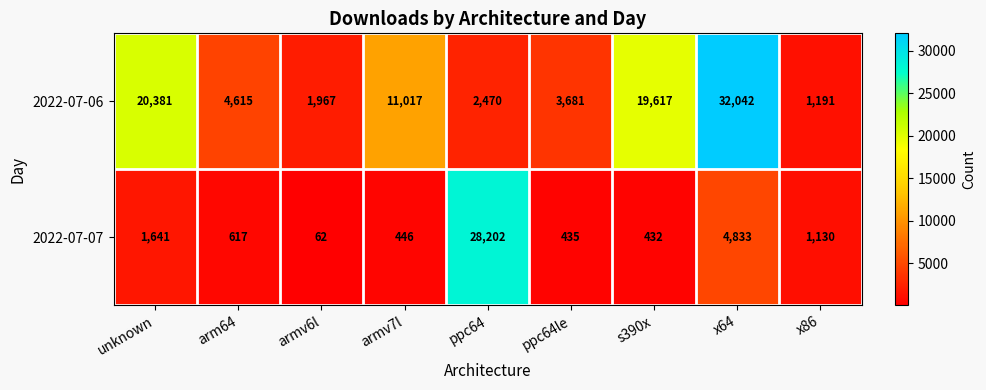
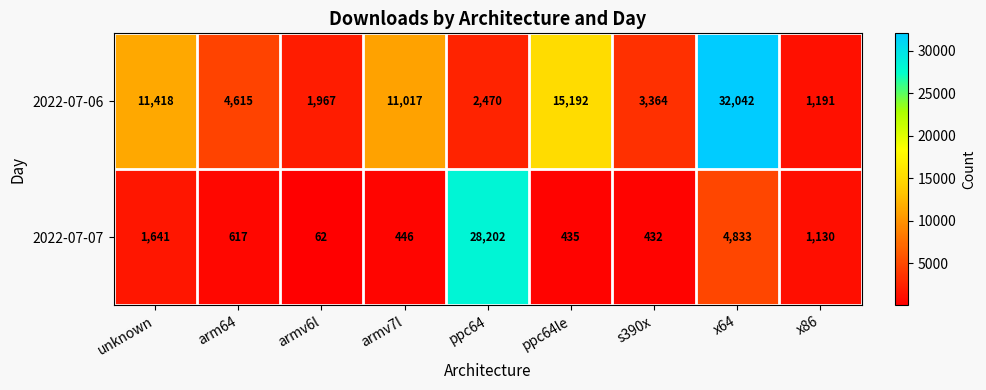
2022-07-06, unknown: 20,381 -> 11,418
2022-07-06, ppc64le: 3,681 -> 15,192
2022-07-06, s390x: 19,617 -> 3,364
